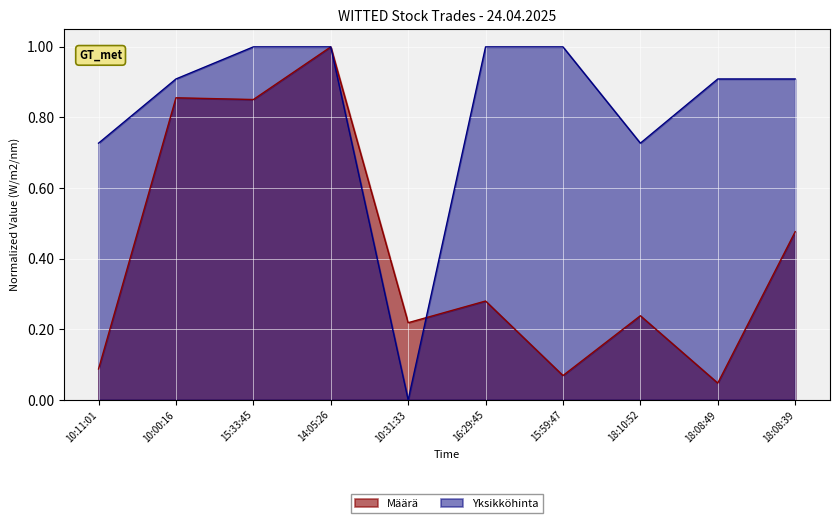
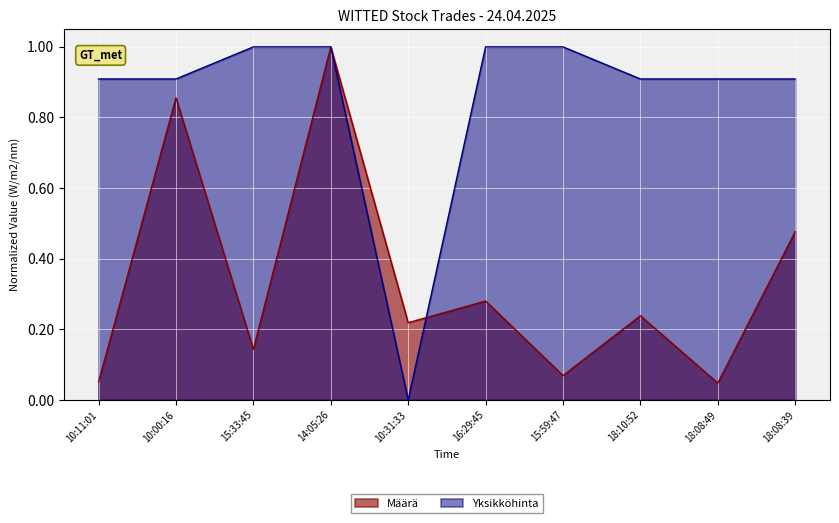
Määrä, 10:11:01: 0.09 -> 0.05
Yksikköhinta, 10:11:01: 0.73 -> 0.91
Määrä, 15:33:45: 0.85 -> 0.14
Yksikköhinta, 18:10:52: 0.73 -> 0.91
